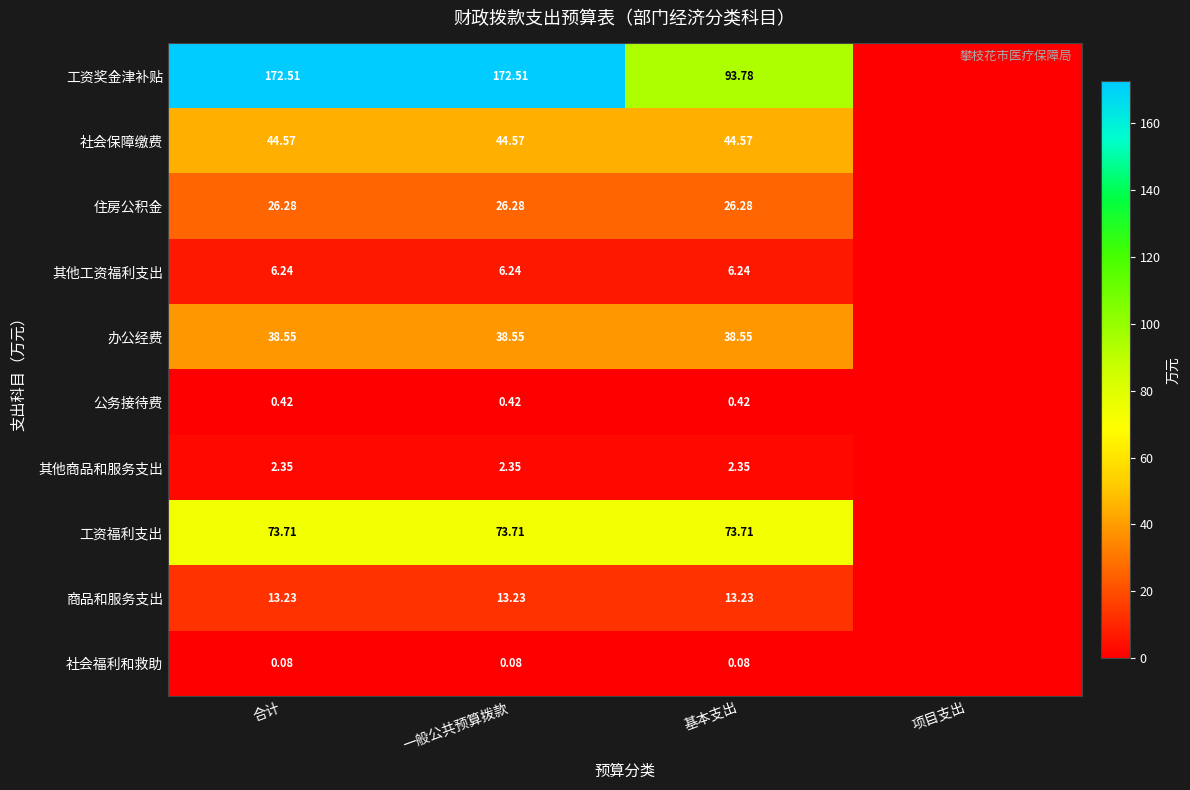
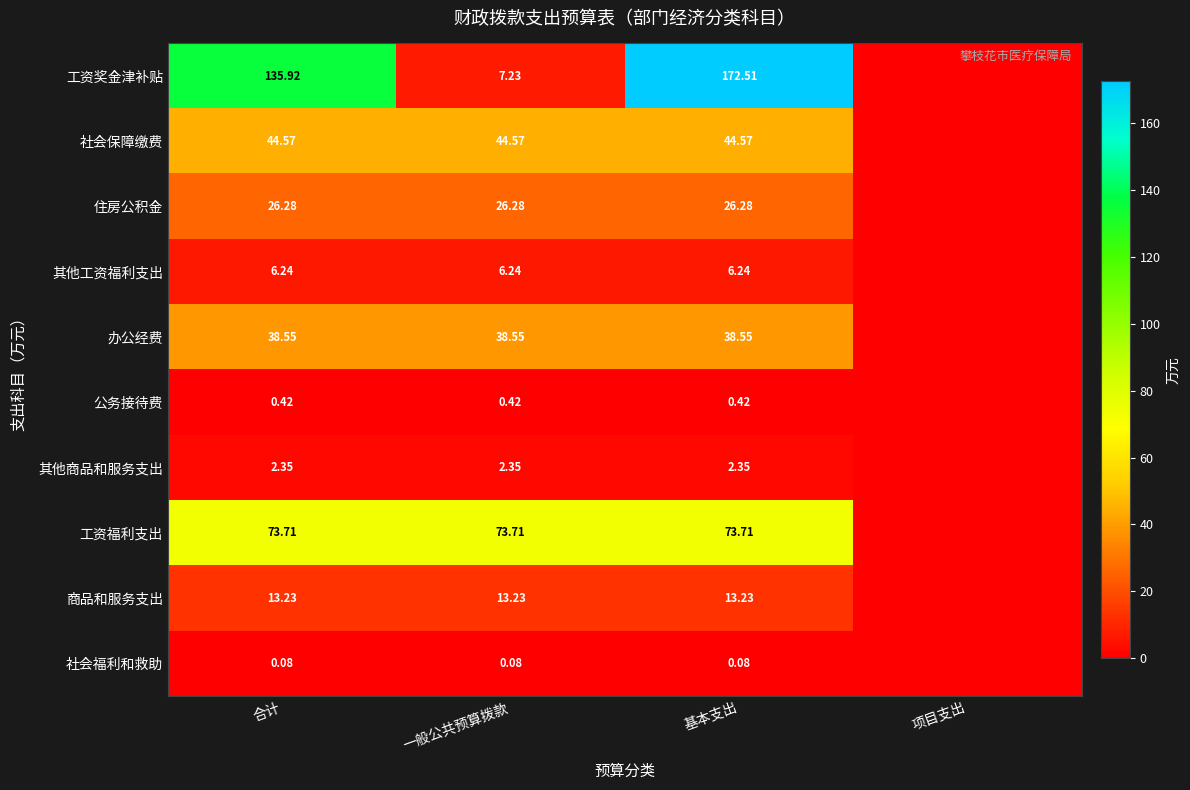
工资奖金津补贴, 合计: 172.51 -> 135.92
工资奖金津补贴, 一般公共预算拨款: 172.51 -> 7.23
工资奖金津补贴, 基本支出: 93.78 -> 172.51
